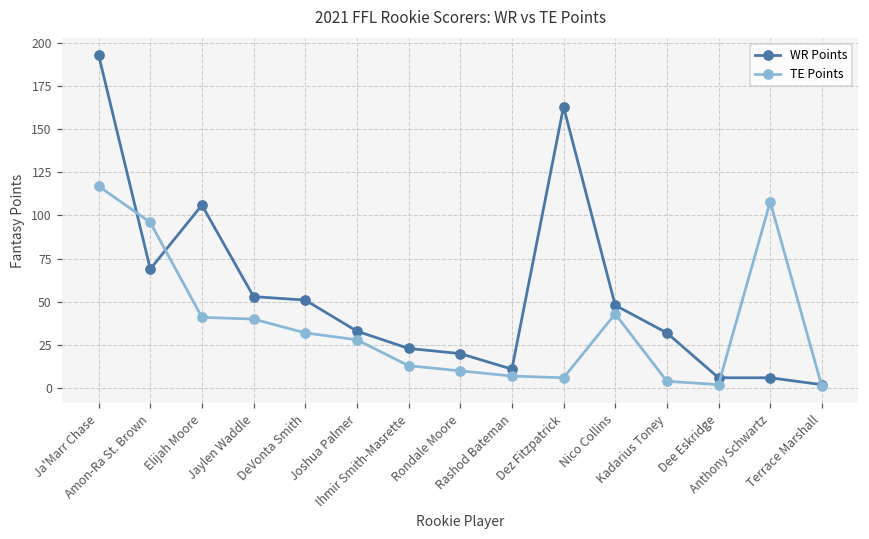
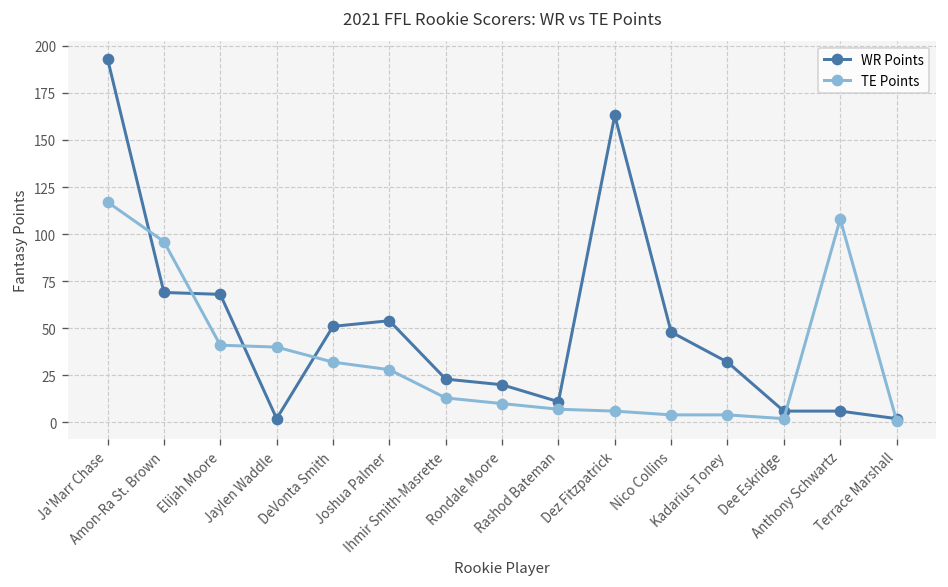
WR Points, Elijah Moore: 106 -> 68
WR Points, Jaylen Waddle: 53 -> 2
WR Points, Joshua Palmer: 33 -> 54
TE Points, Nico Collins: 43 -> 4
